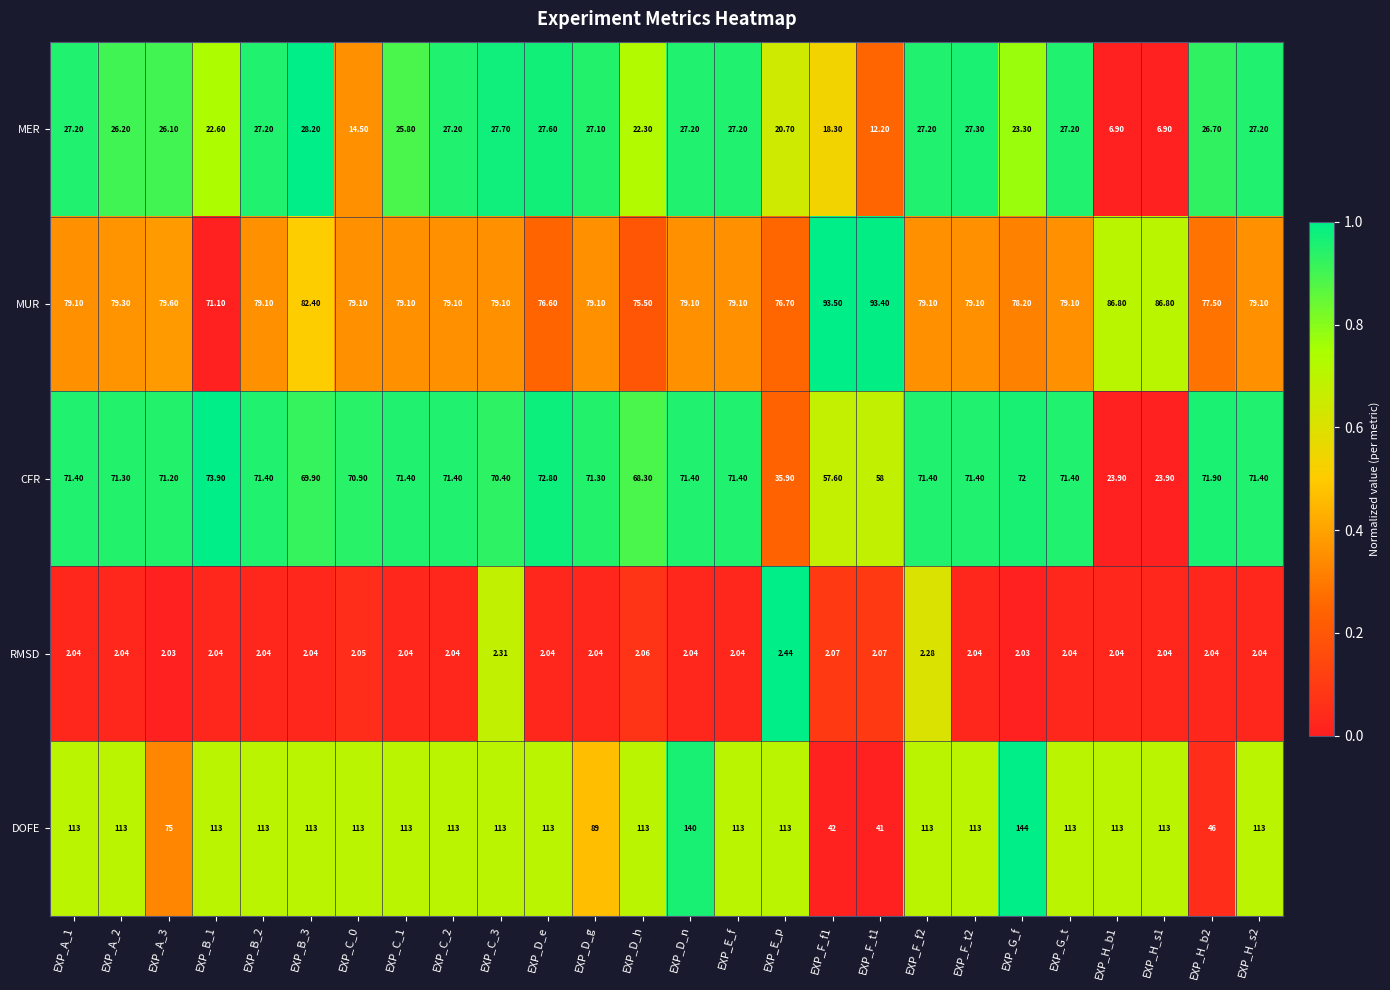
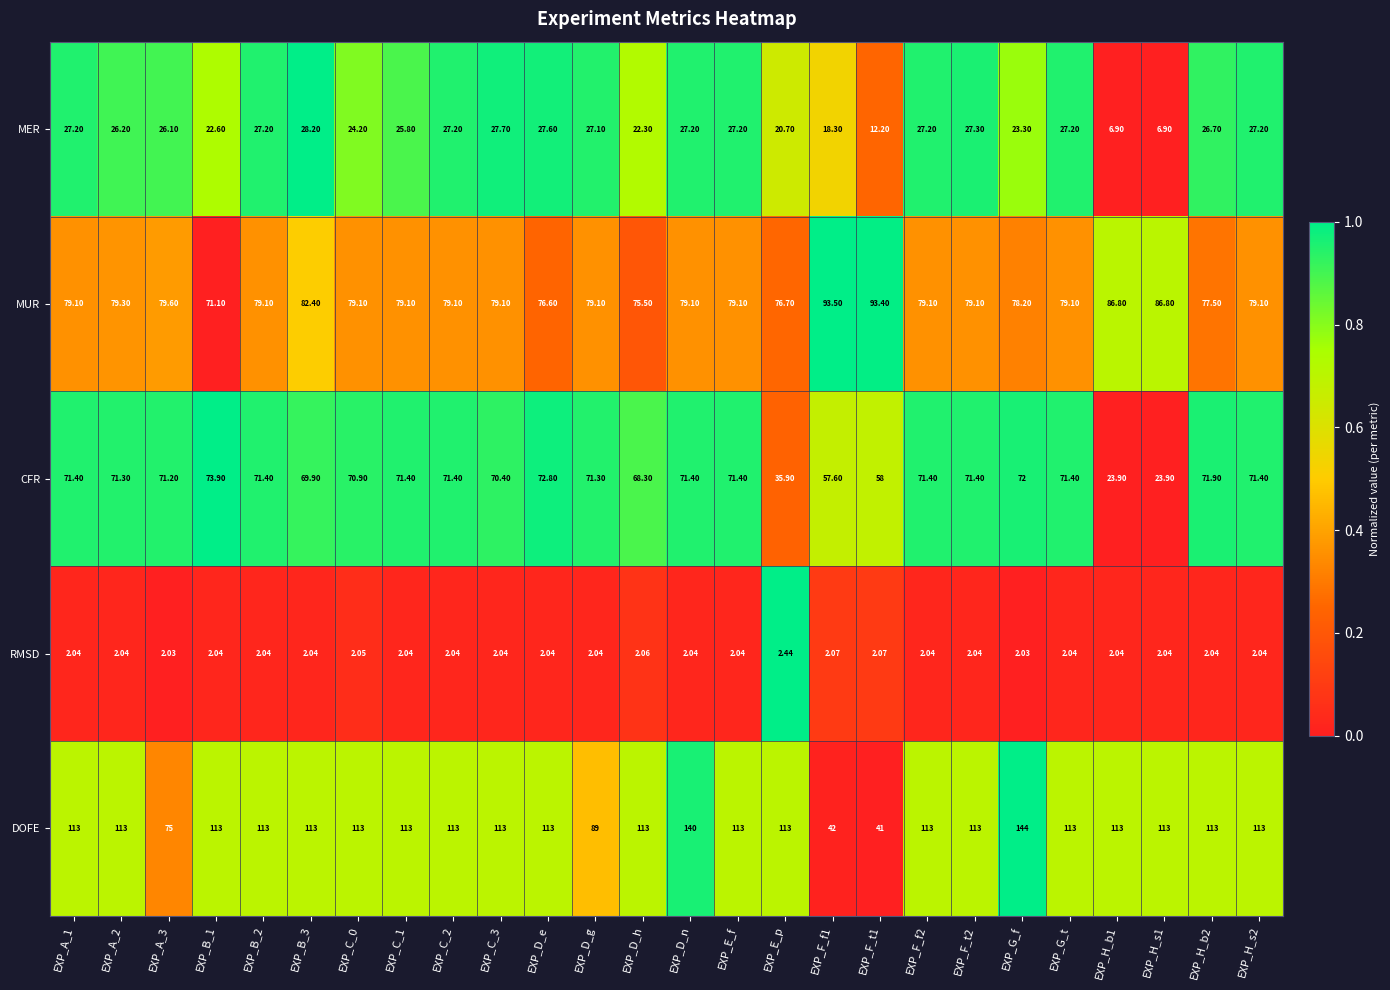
MER, EXP_C_0: 14.50 -> 24.20
RMSD, EXP_C_3: 2.31 -> 2.04
RMSD, EXP_F_f2: 2.28 -> 2.04
DOFE, EXP_H_b2: 46 -> 113
